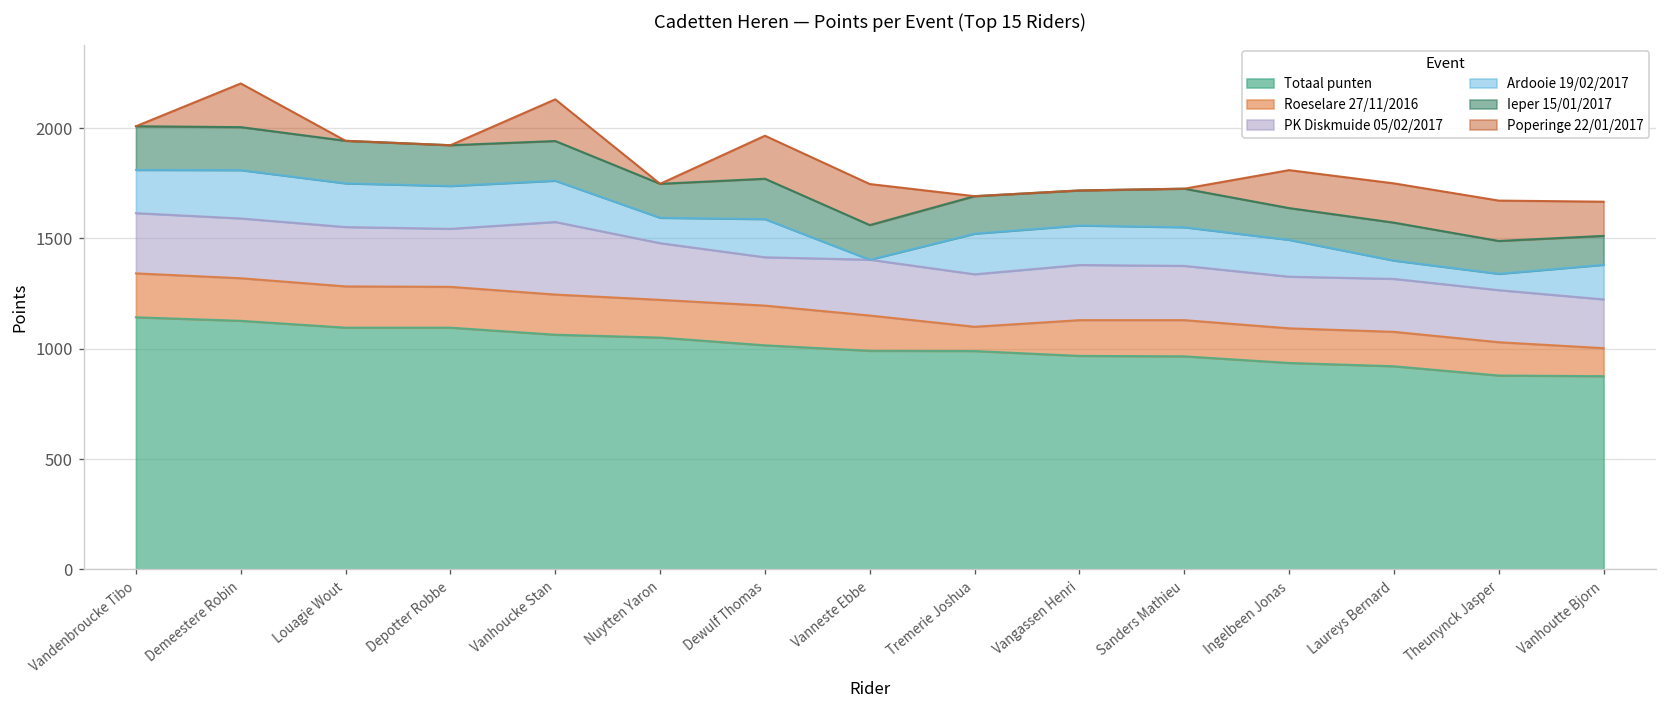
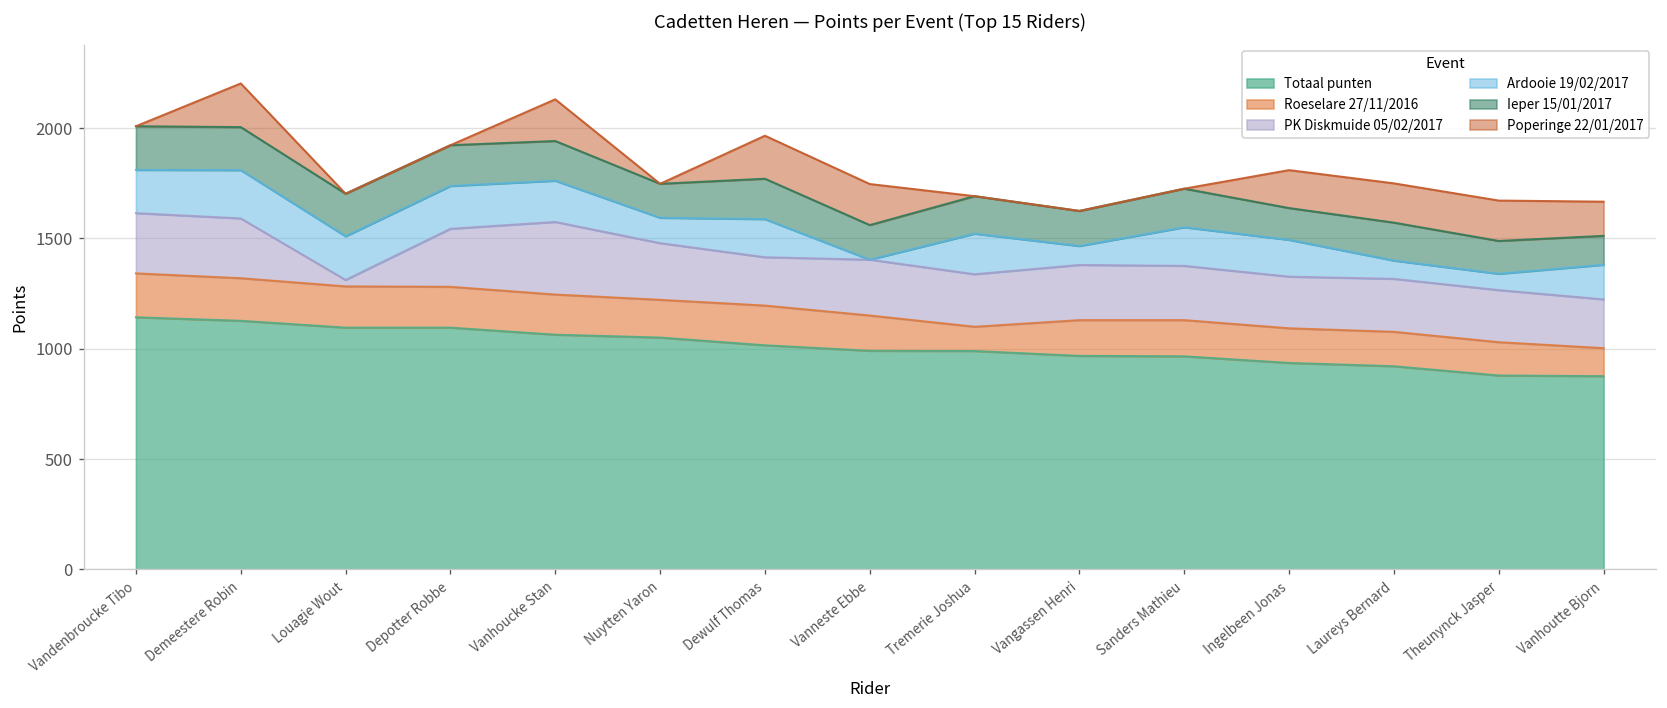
PK Diskmuide 05/02/2017, Louagie Wout: 270 -> 30
Ardooie 19/02/2017, Vangassen Henri: 180 -> 90
